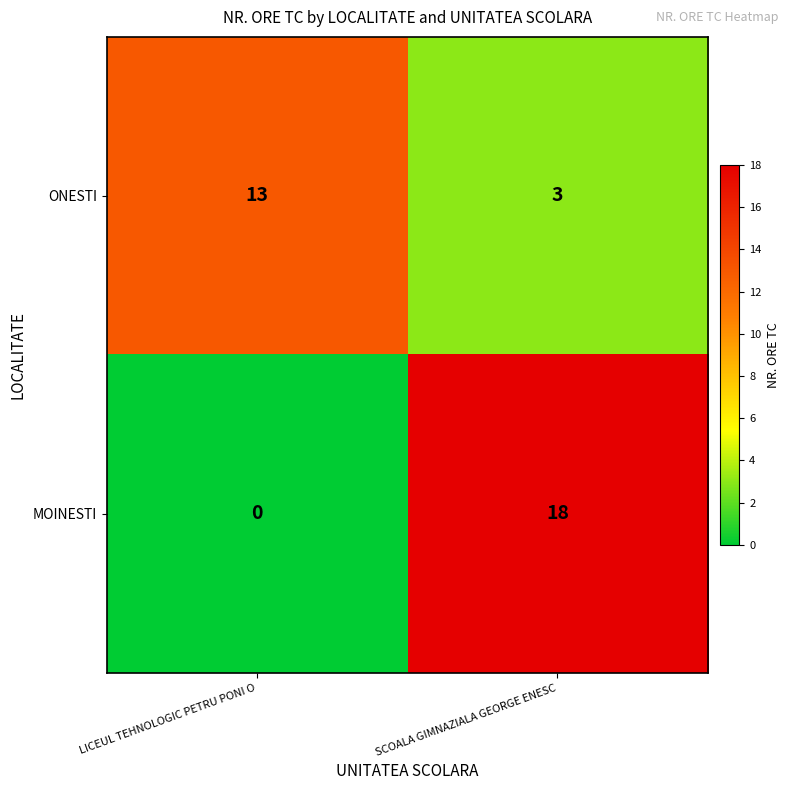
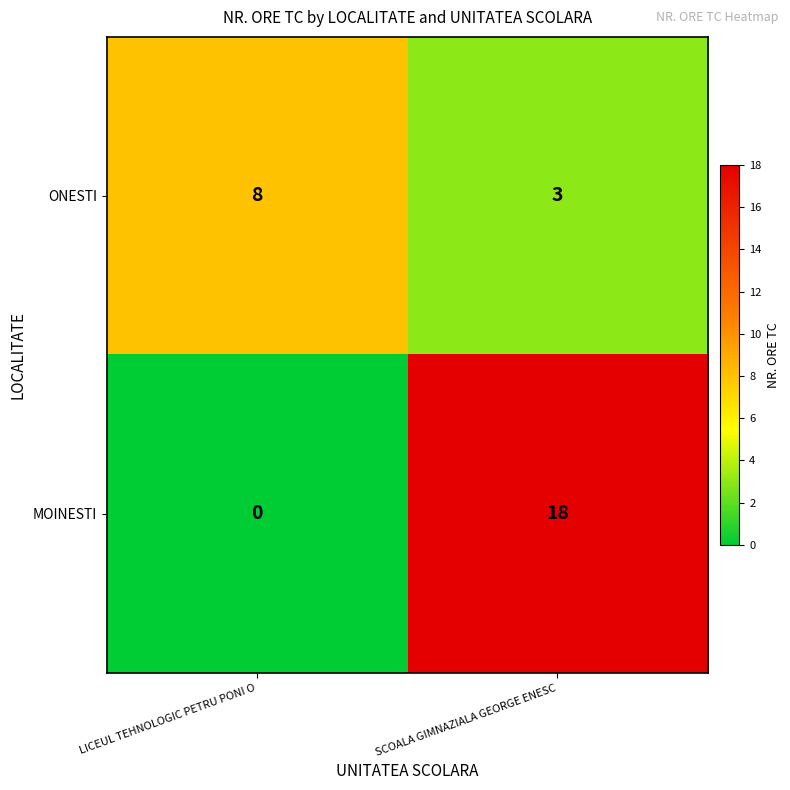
ONESTI, LICEUL TEHNOLOGIC PETRU PONI O: 13 -> 8
